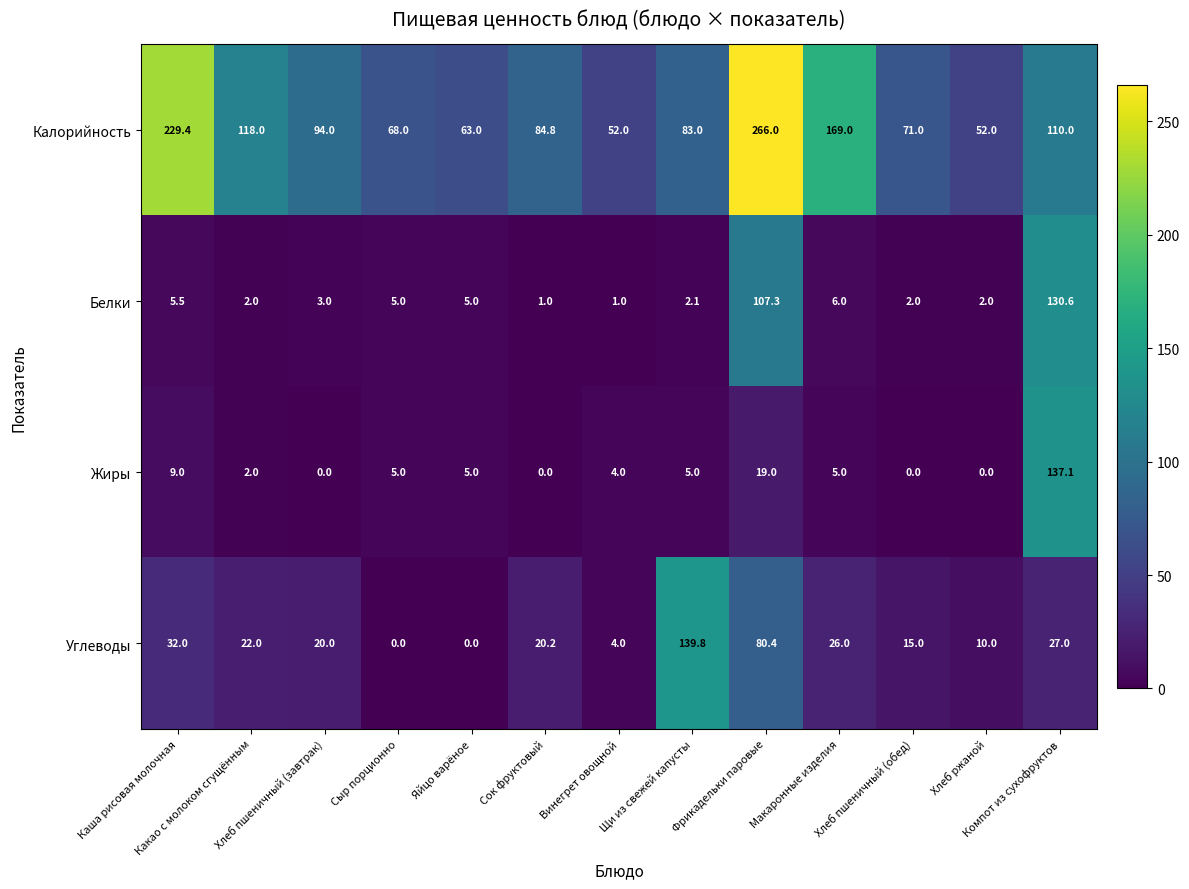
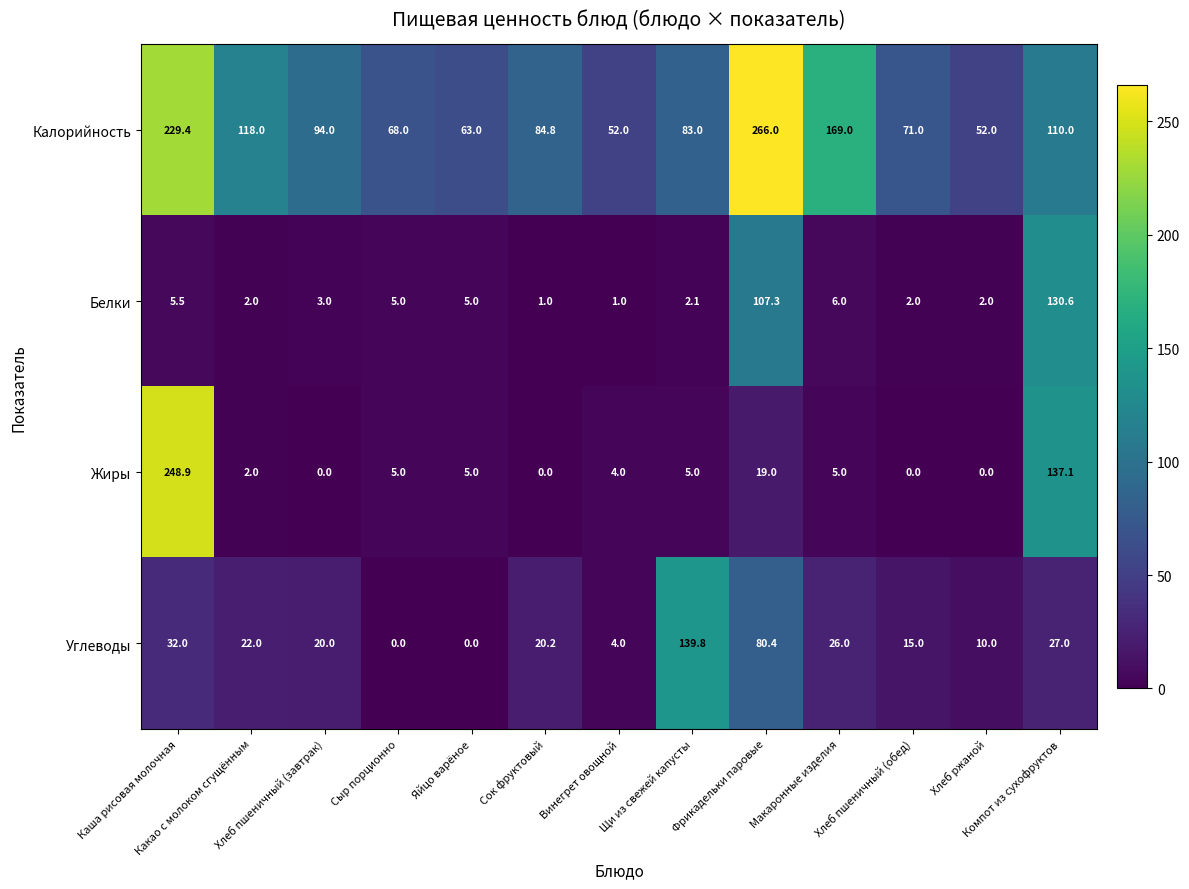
Жиры, Каша рисовая молочная: 9.0 -> 248.9
